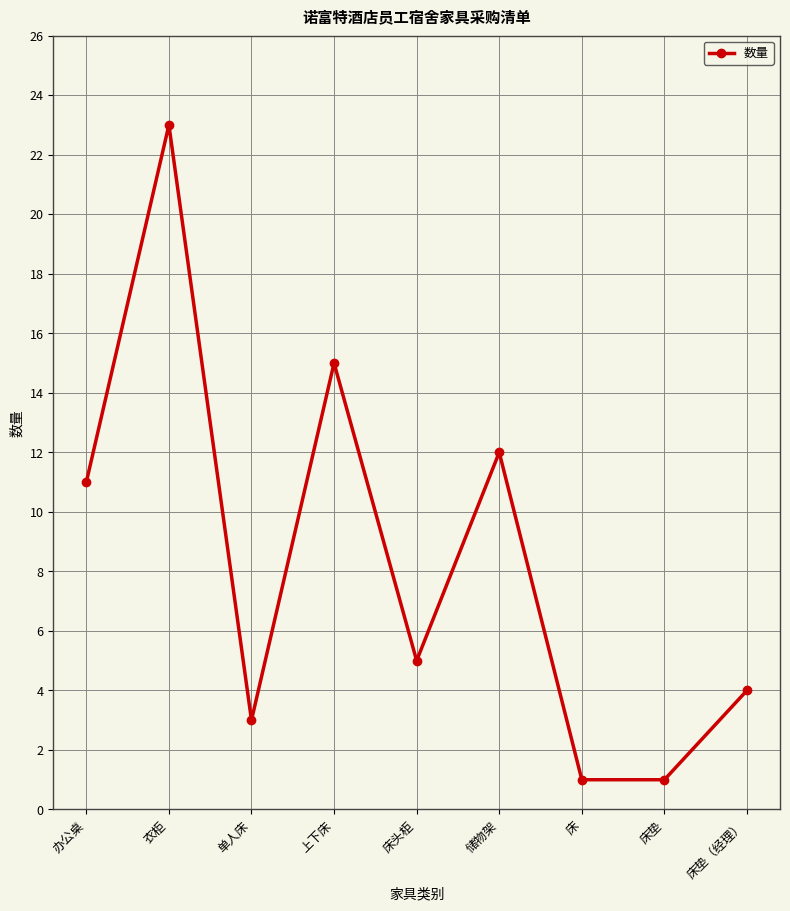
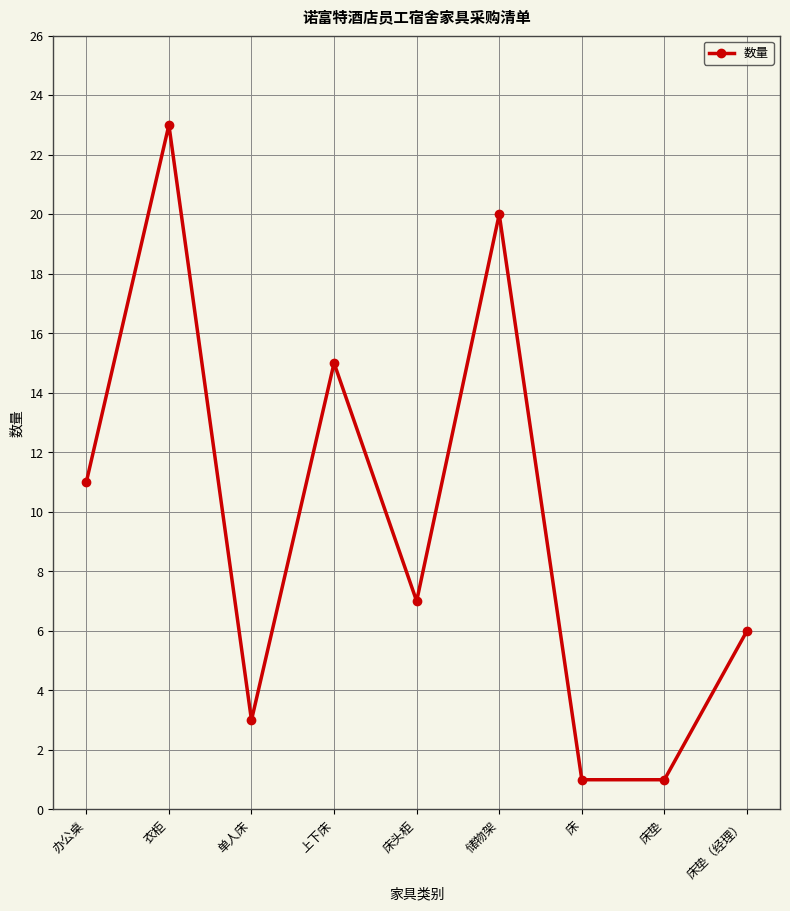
床头柜: 5 -> 7
储物架: 12 -> 20
床垫（经理）: 4 -> 6
